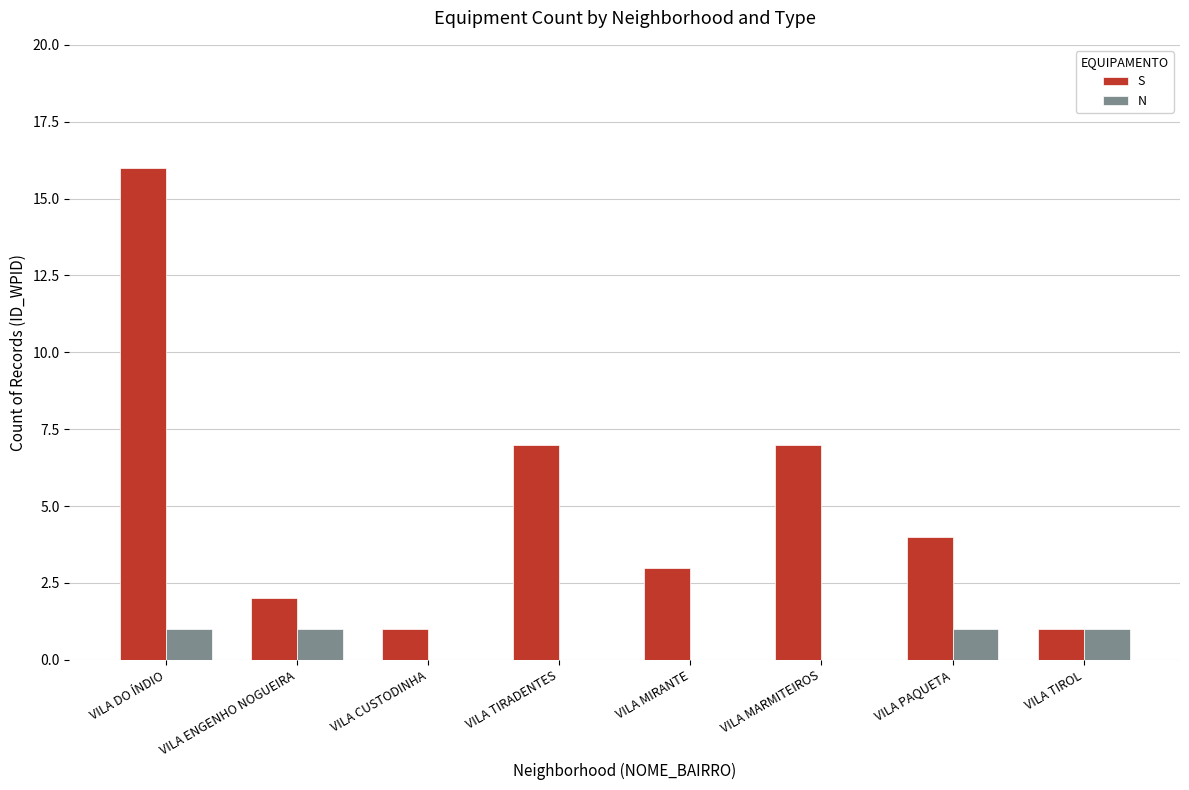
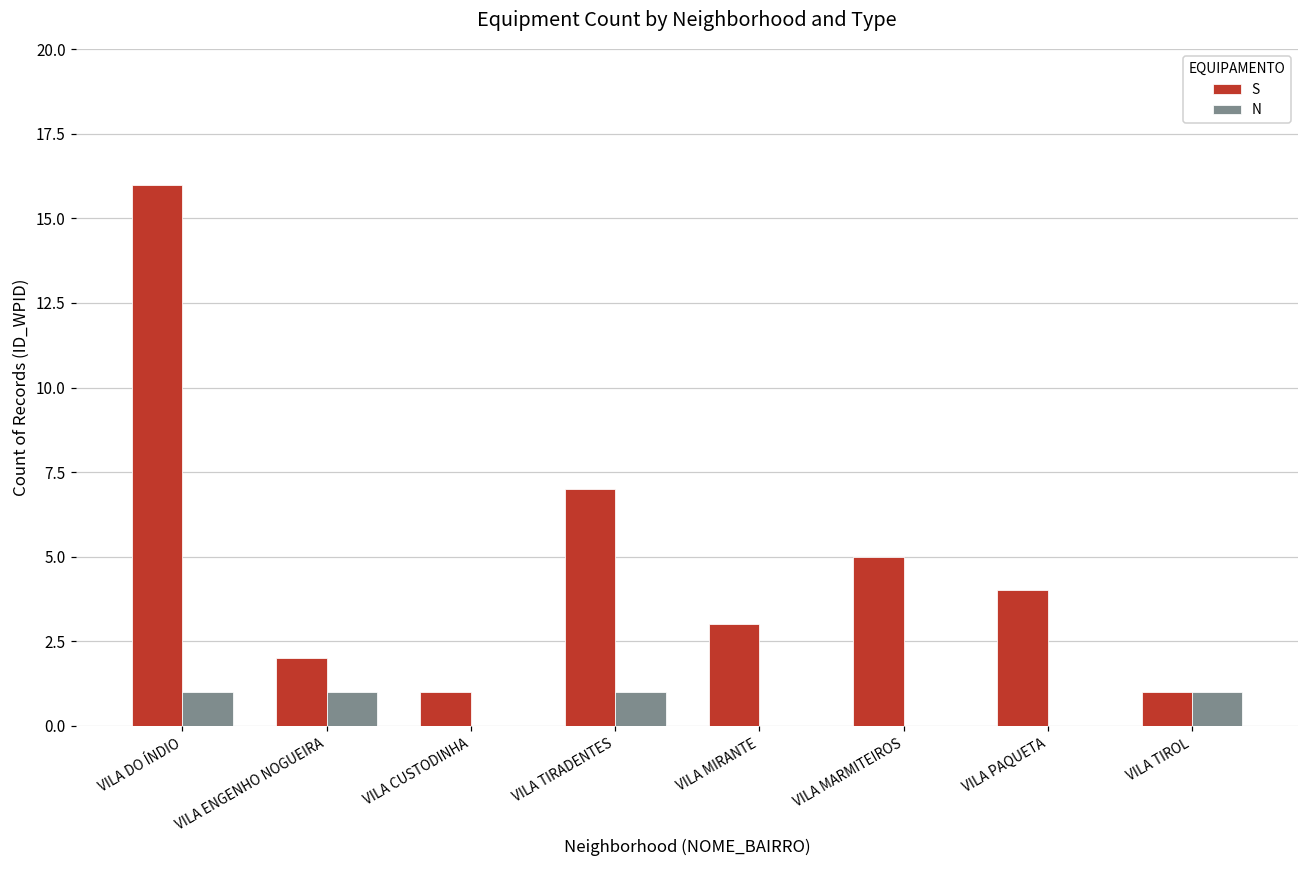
N, VILA TIRADENTES: 0 -> 1
S, VILA MARMITEIROS: 7 -> 5
N, VILA PAQUETA: 1 -> 0
